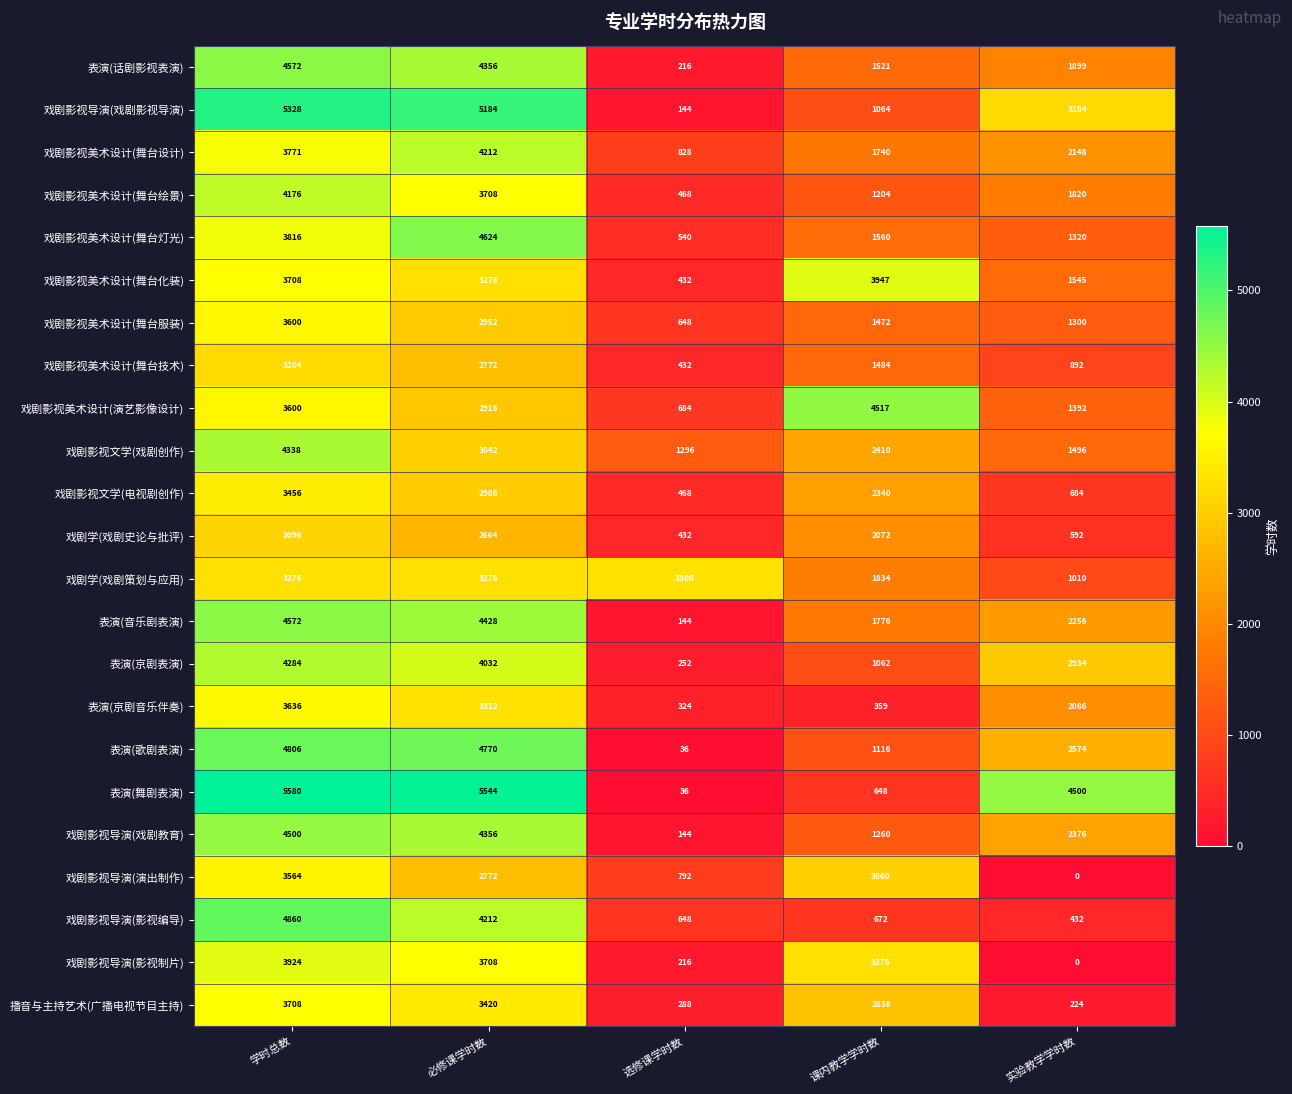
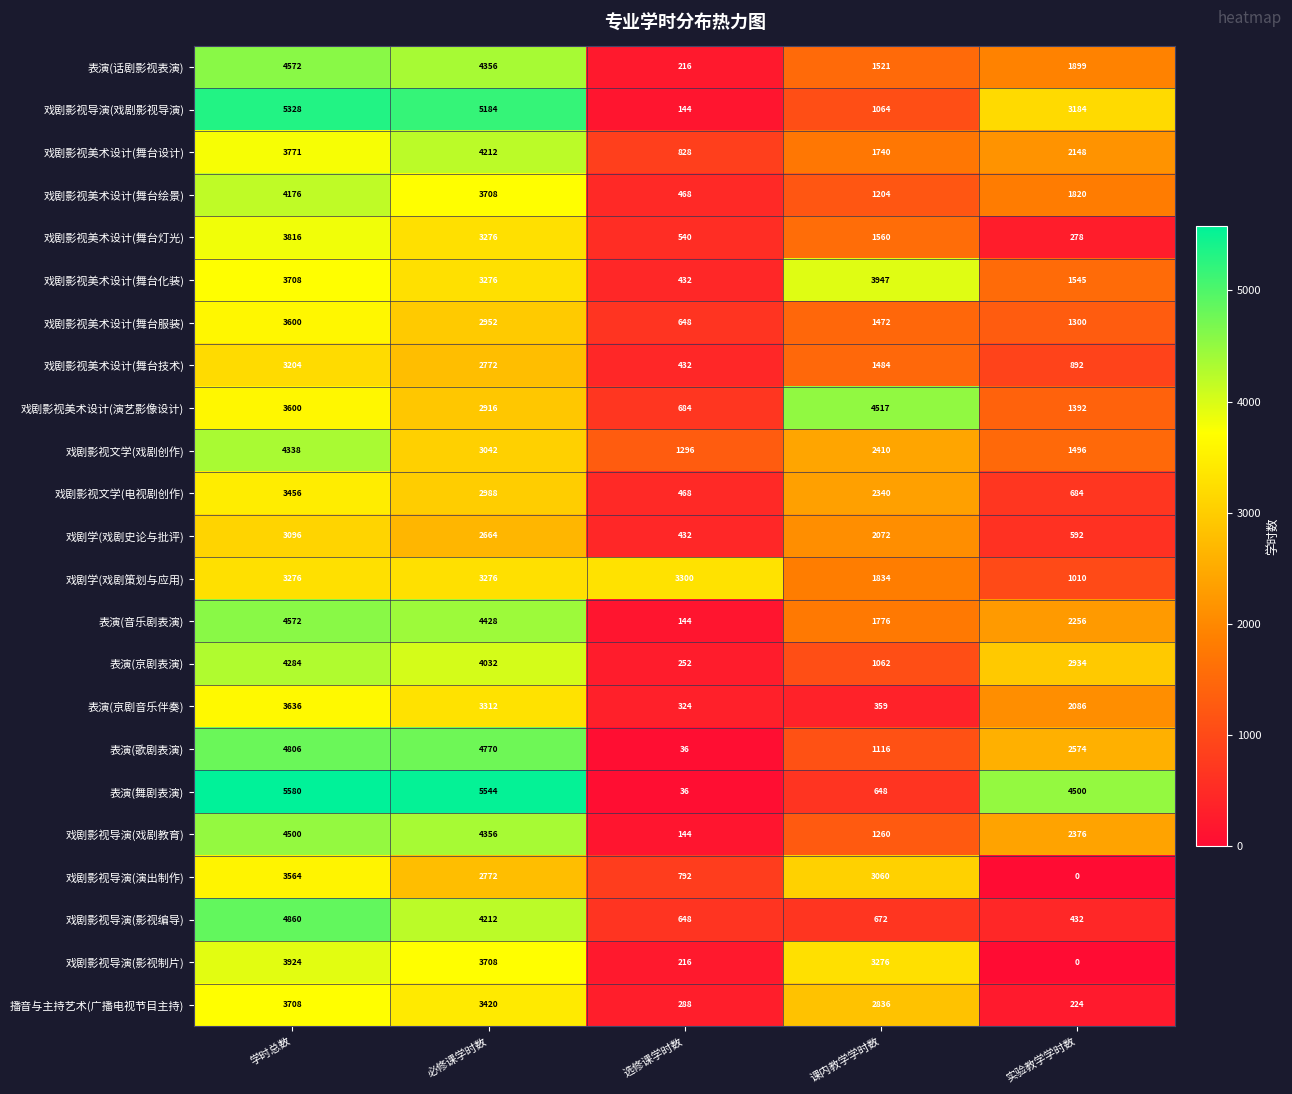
戏剧影视美术设计(舞台灯光), 必修课学时数: 4624 -> 3276
戏剧影视美术设计(舞台灯光), 实验教学学时数: 1320 -> 278
